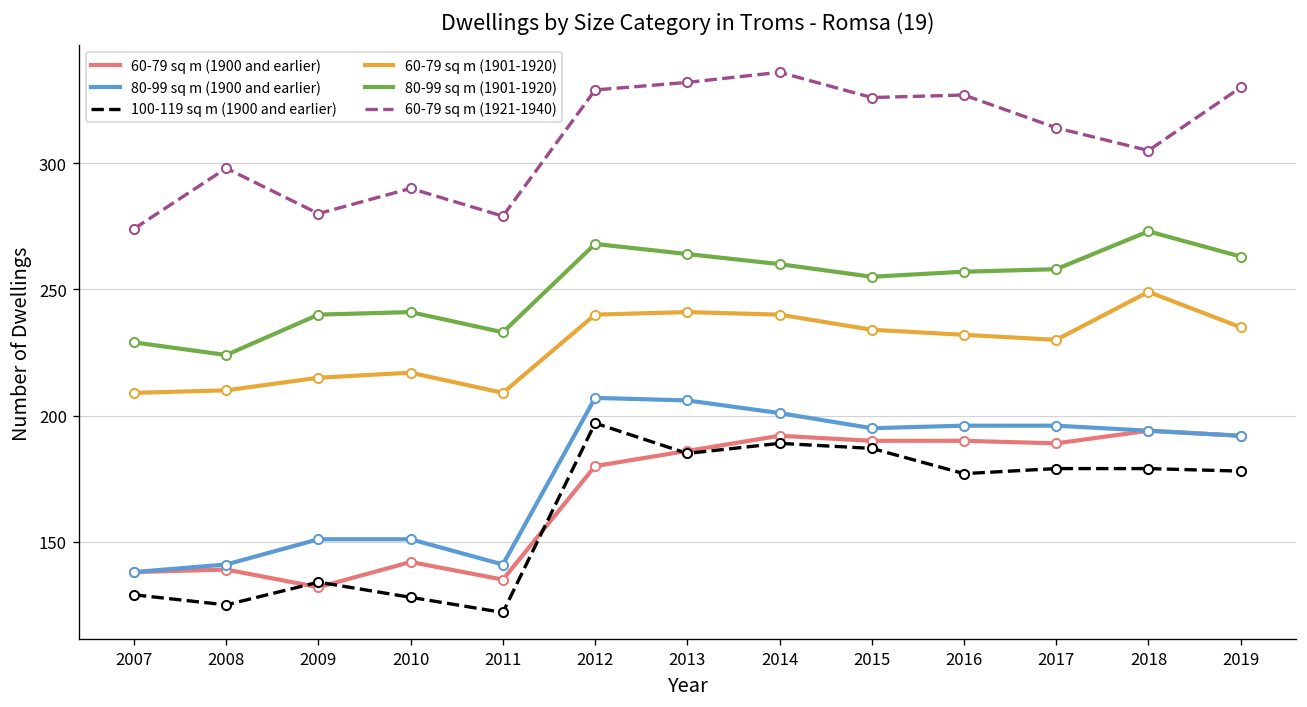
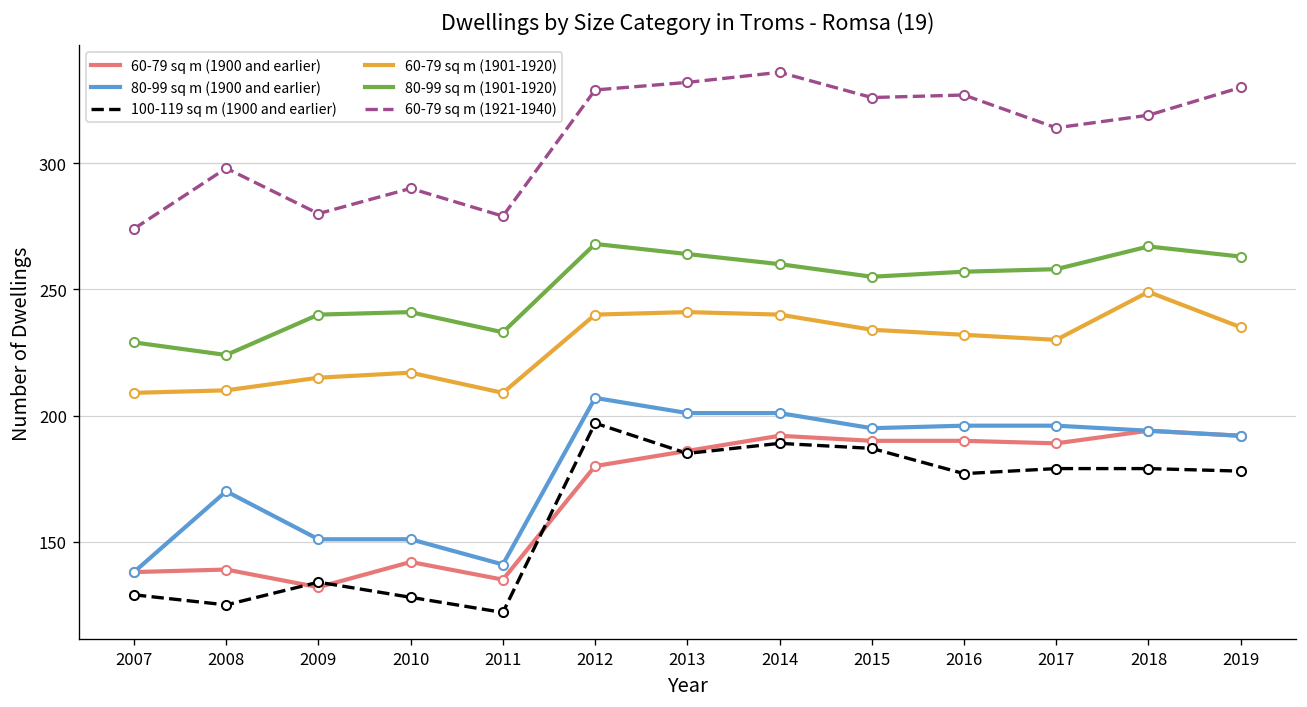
80-99 sq m (1900 and earlier), 2008: 141 -> 170
80-99 sq m (1900 and earlier), 2013: 206 -> 201
80-99 sq m (1901-1920), 2018: 273 -> 267
60-79 sq m (1921-1940), 2018: 305 -> 319
